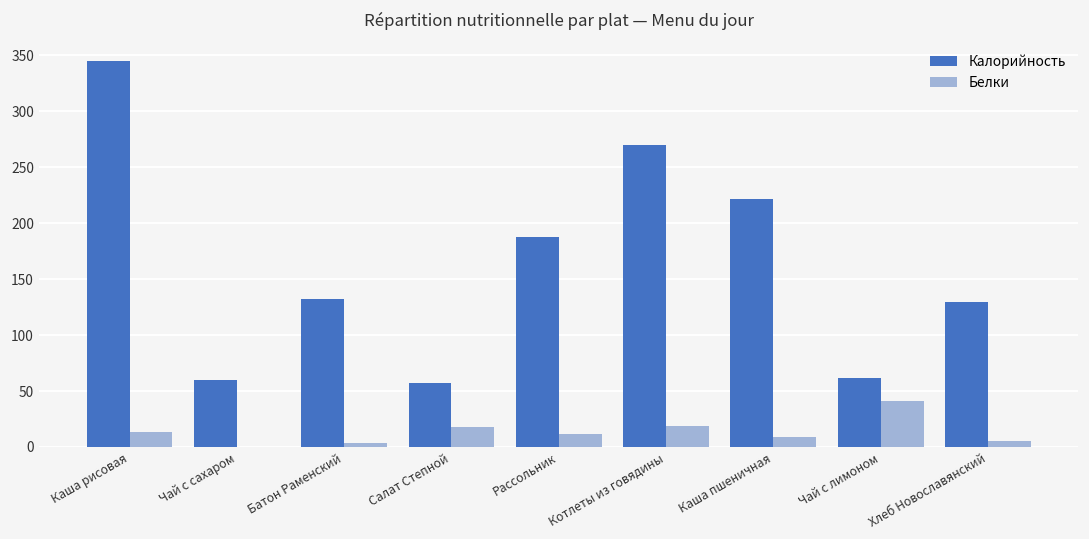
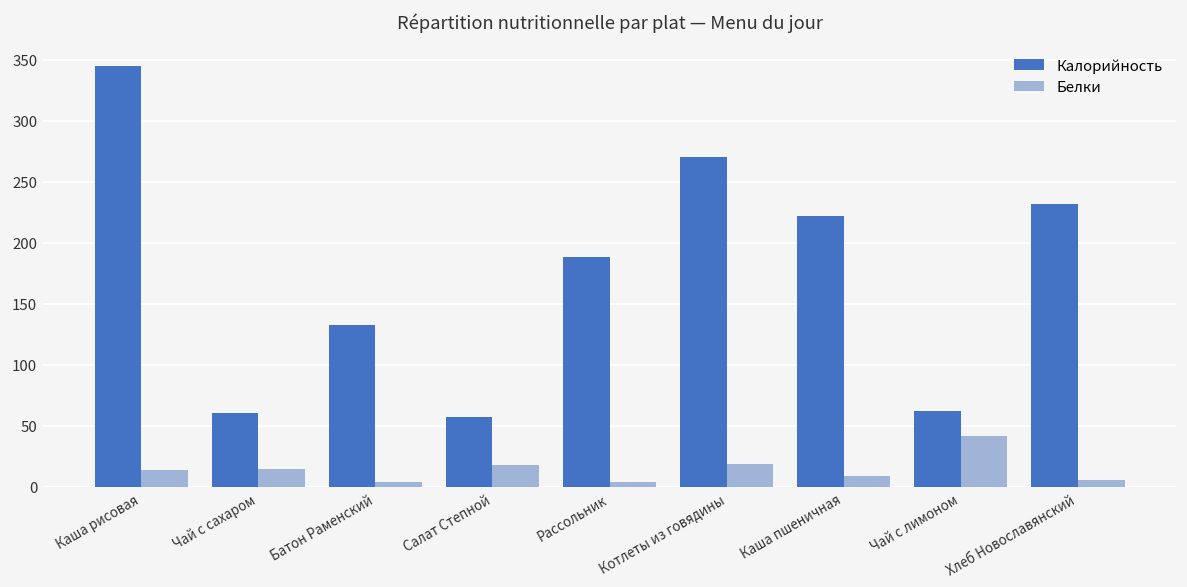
Белки, Чай с сахаром: 0 -> 14
Белки, Рассольник: 12 -> 4
Калорийность, Хлеб Новославянский: 130 -> 232
